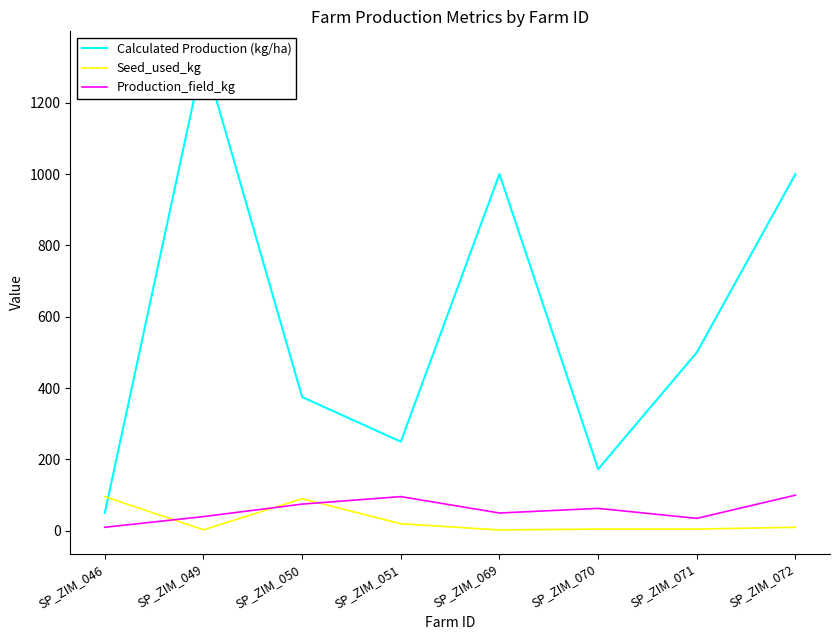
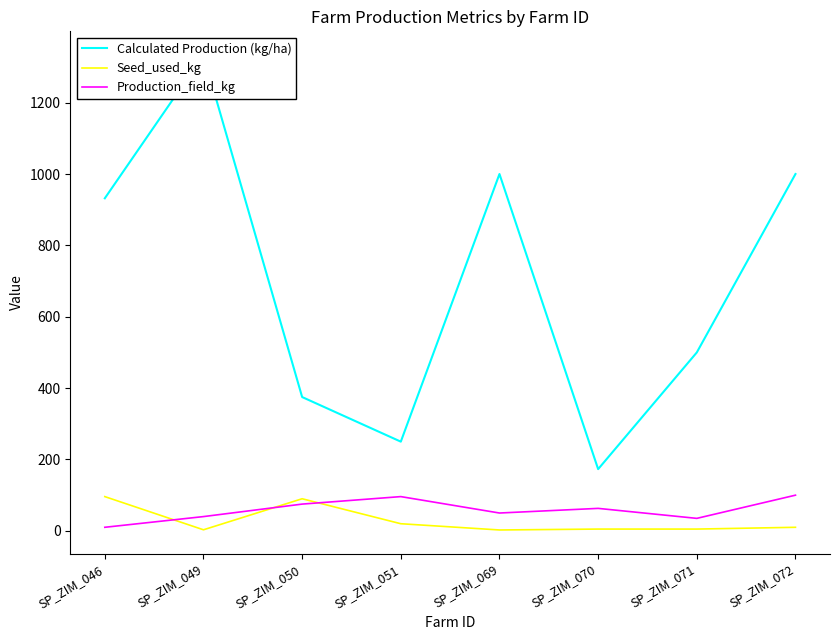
Calculated Production (kg/ha), SP_ZIM_046: 50 -> 930
